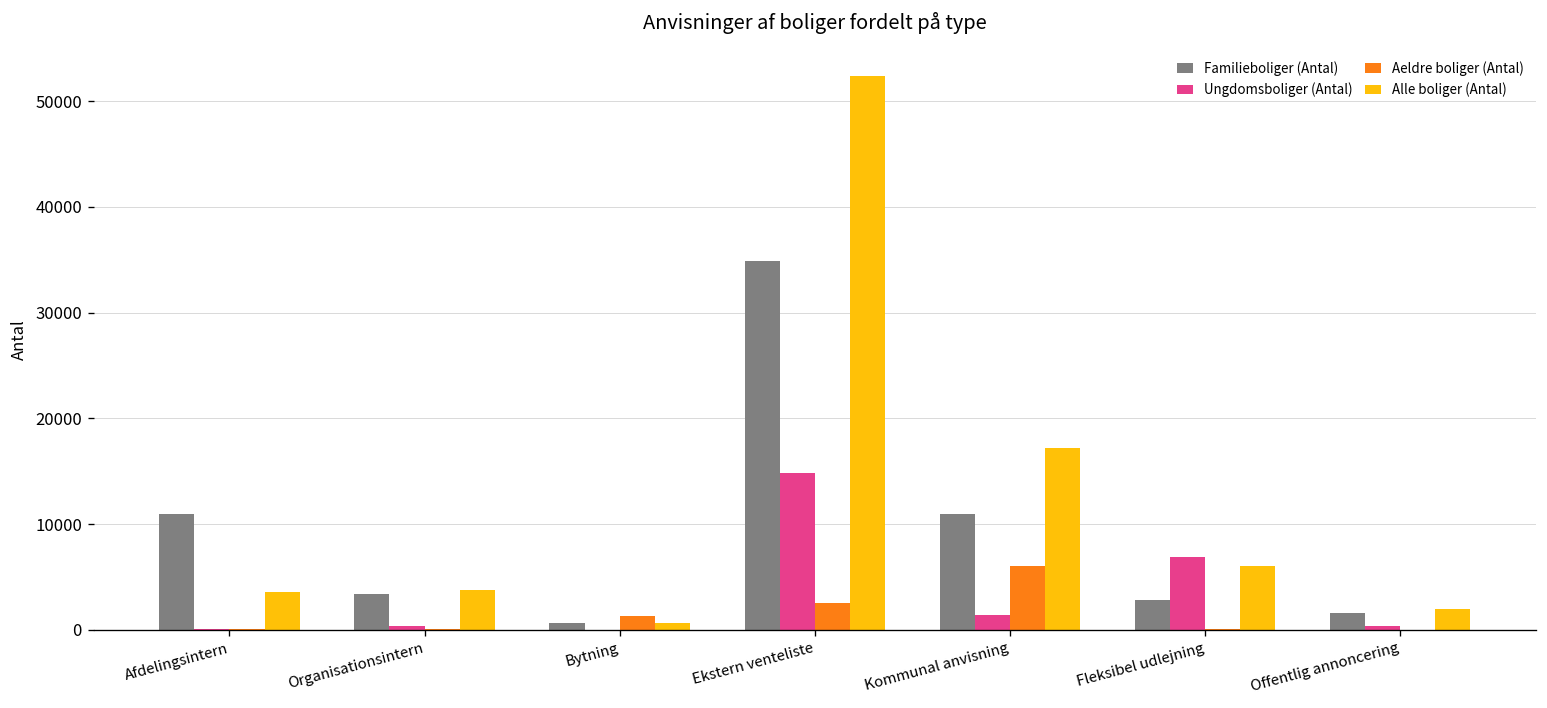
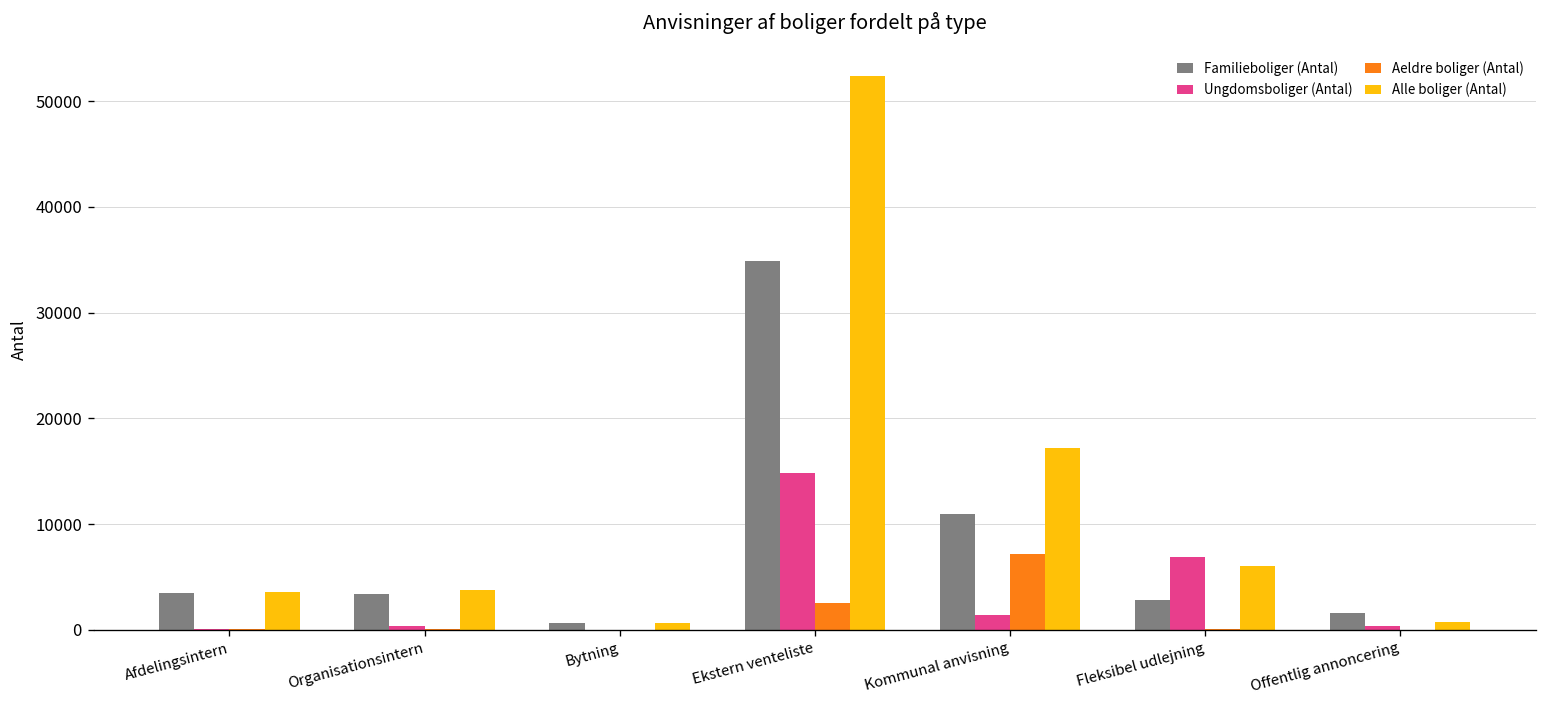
Familieboliger (Antal), Afdelingsintern: 11000 -> 3000
Aeldre boliger (Antal), Bytning: 1000 -> 0
Aeldre boliger (Antal), Kommunal anvisning: 6000 -> 7000
Alle boliger (Antal), Offentlig annoncering: 2000 -> 1000
